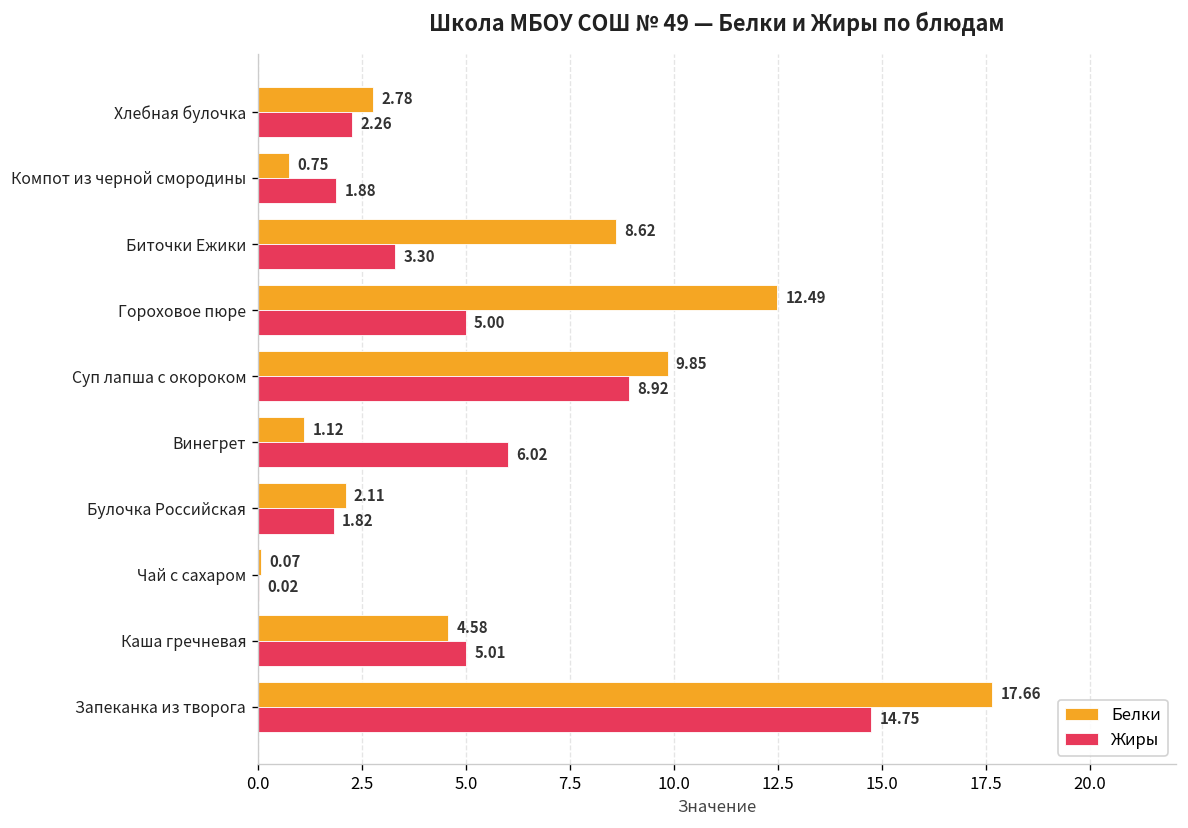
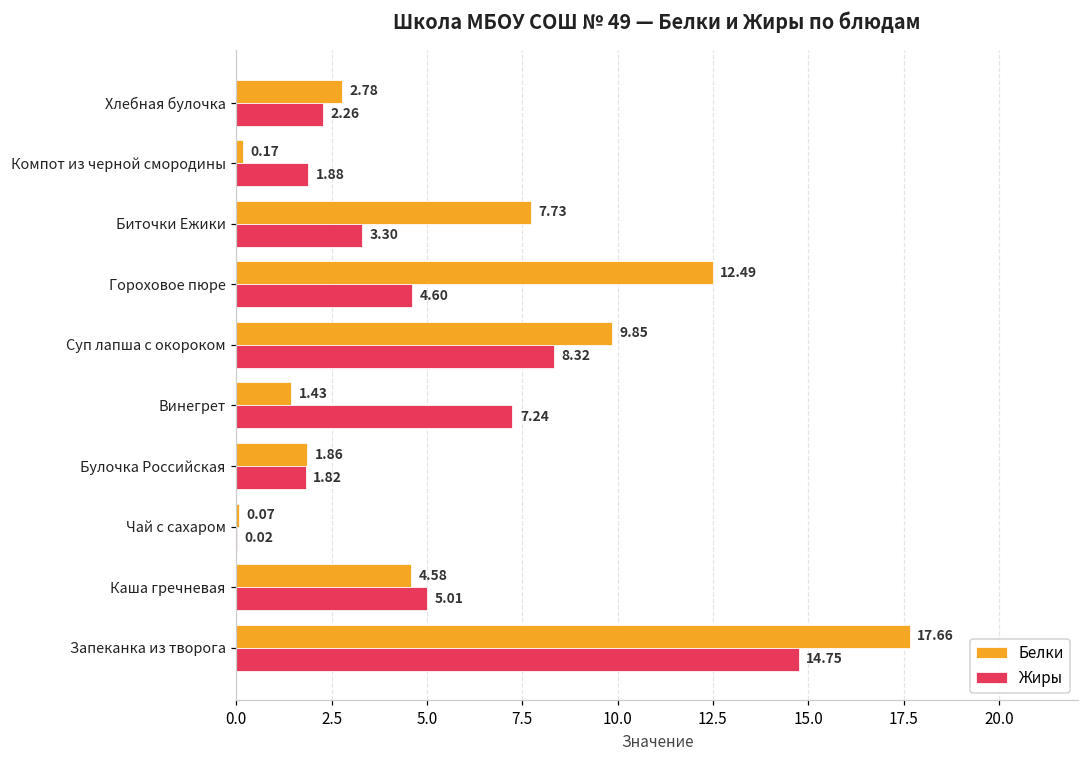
Белки, Компот из черной смородины: 0.75 -> 0.17
Белки, Биточки Ежики: 8.62 -> 7.73
Жиры, Гороховое пюре: 5.00 -> 4.60
Жиры, Суп лапша с окороком: 8.92 -> 8.32
Белки, Винегрет: 1.12 -> 1.43
Жиры, Винегрет: 6.02 -> 7.24
Белки, Булочка Российская: 2.11 -> 1.86
